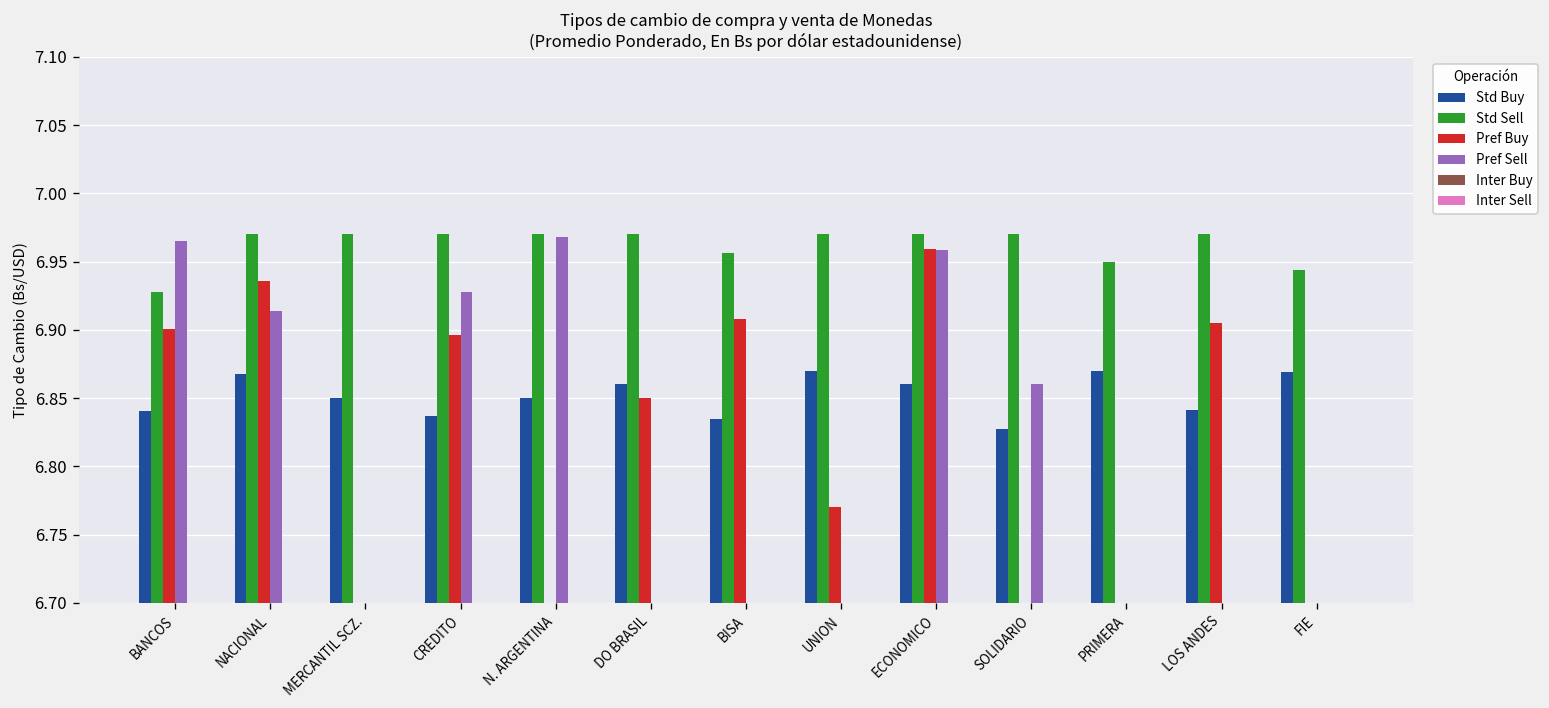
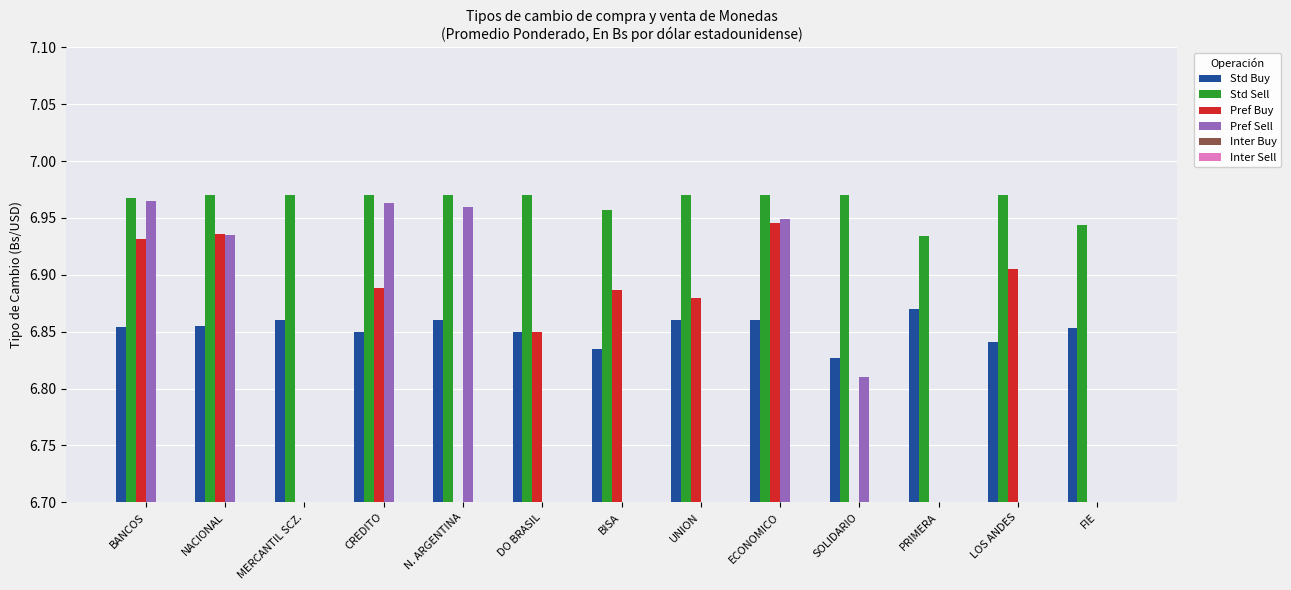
Std Buy, BANCOS: 6.841 -> 6.854
Std Sell, BANCOS: 6.928 -> 6.967
Pref Buy, BANCOS: 6.901 -> 6.931
Std Buy, NACIONAL: 6.867 -> 6.855
Pref Sell, NACIONAL: 6.914 -> 6.935
Std Buy, MERCANTIL SCZ.: 6.85 -> 6.86
Std Buy, CREDITO: 6.837 -> 6.850
Pref Buy, CREDITO: 6.896 -> 6.889
Pref Sell, CREDITO: 6.928 -> 6.963
Std Buy, N. ARGENTINA: 6.85 -> 6.86
Pref Sell, N. ARGENTINA: 6.968 -> 6.960
Std Buy, DO BRASIL: 6.86 -> 6.85
Pref Buy, BISA: 6.908 -> 6.886
Std Buy, UNION: 6.87 -> 6.86
Pref Buy, UNION: 6.77 -> 6.88
Pref Buy, ECONOMICO: 6.959 -> 6.946
Pref Sell, ECONOMICO: 6.958 -> 6.949
Pref Sell, SOLIDARIO: 6.86 -> 6.81
Std Sell, PRIMERA: 6.950 -> 6.934
Std Buy, FIE: 6.869 -> 6.853
